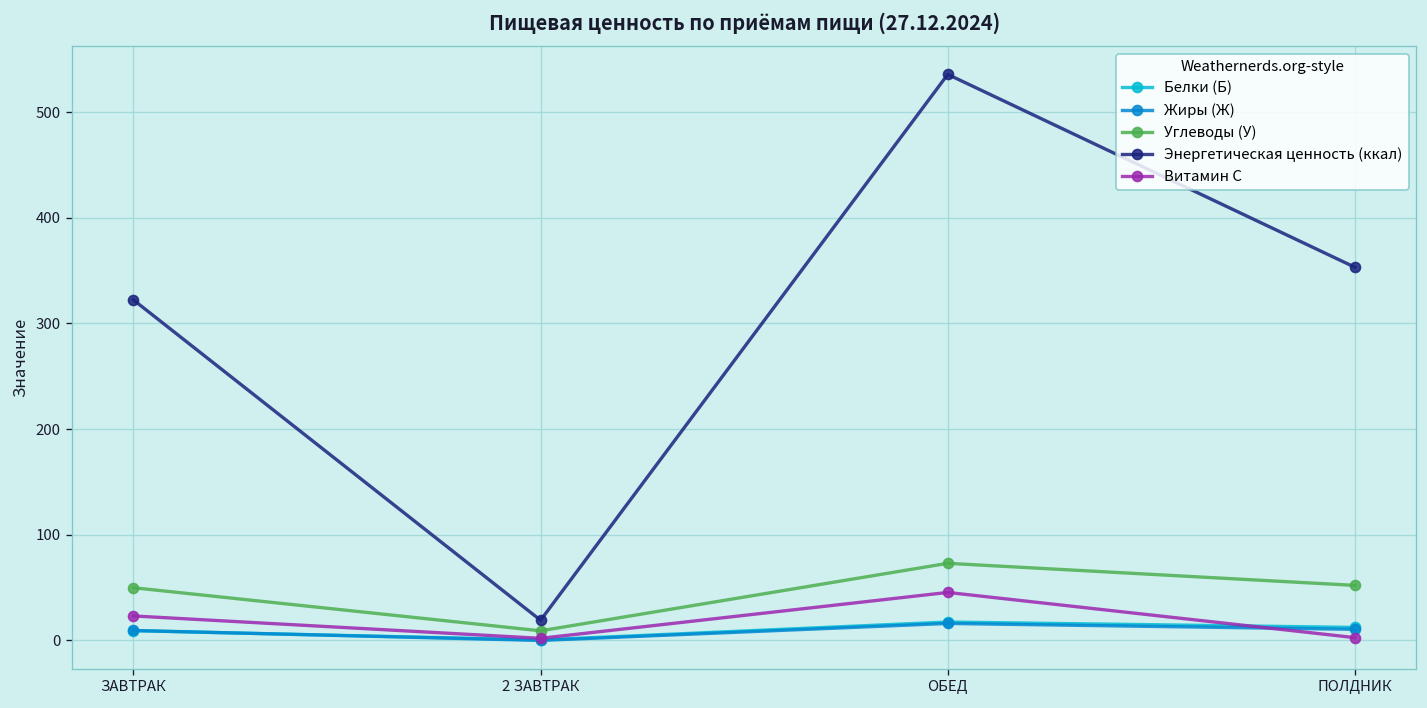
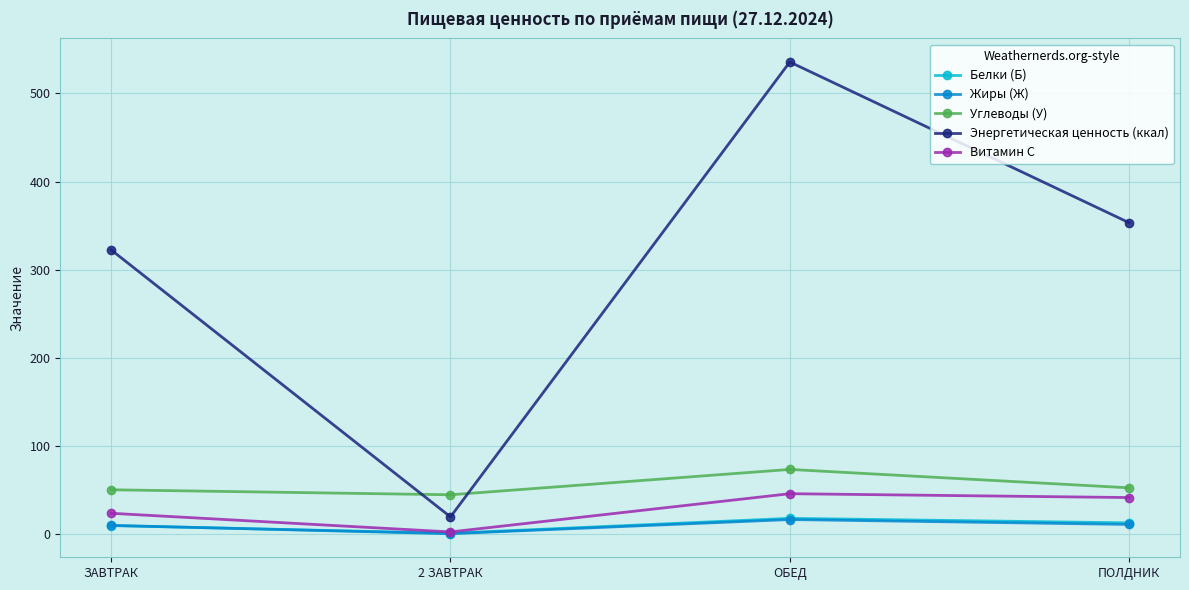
Углеводы (У), 2 ЗАВТРАК: 10 -> 40
Витамин С, ПОЛДНИК: 0 -> 40
